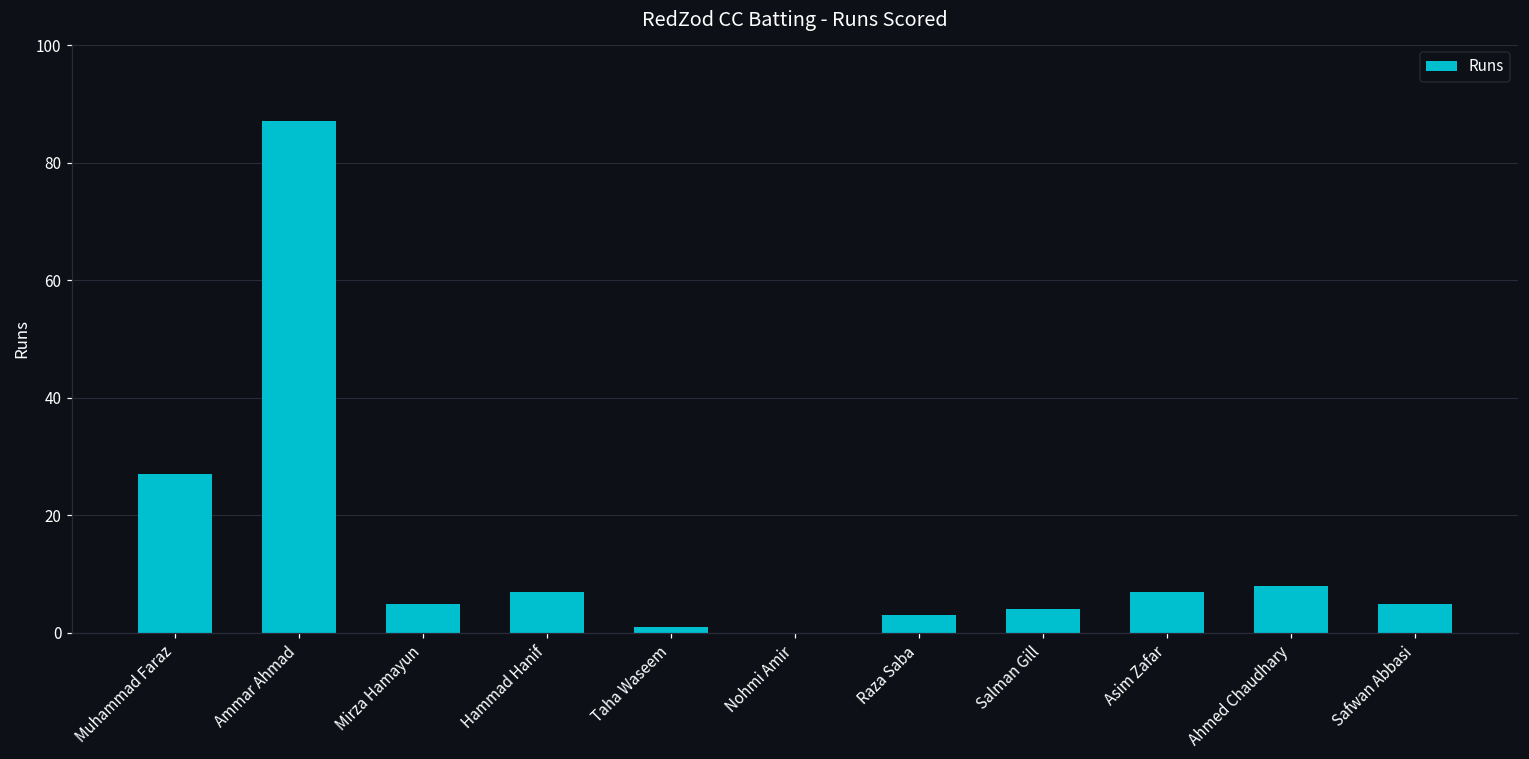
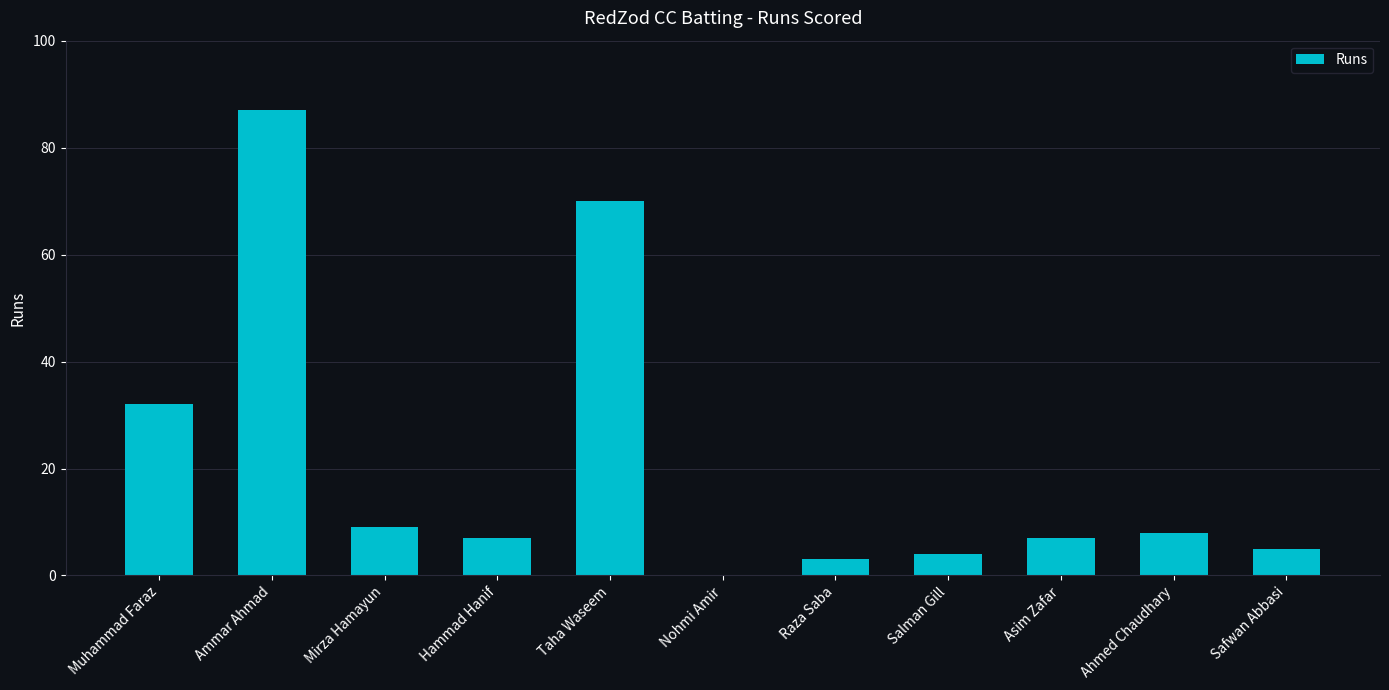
Muhammad Faraz: 27 -> 32
Mirza Hamayun: 5 -> 9
Taha Waseem: 1 -> 70
